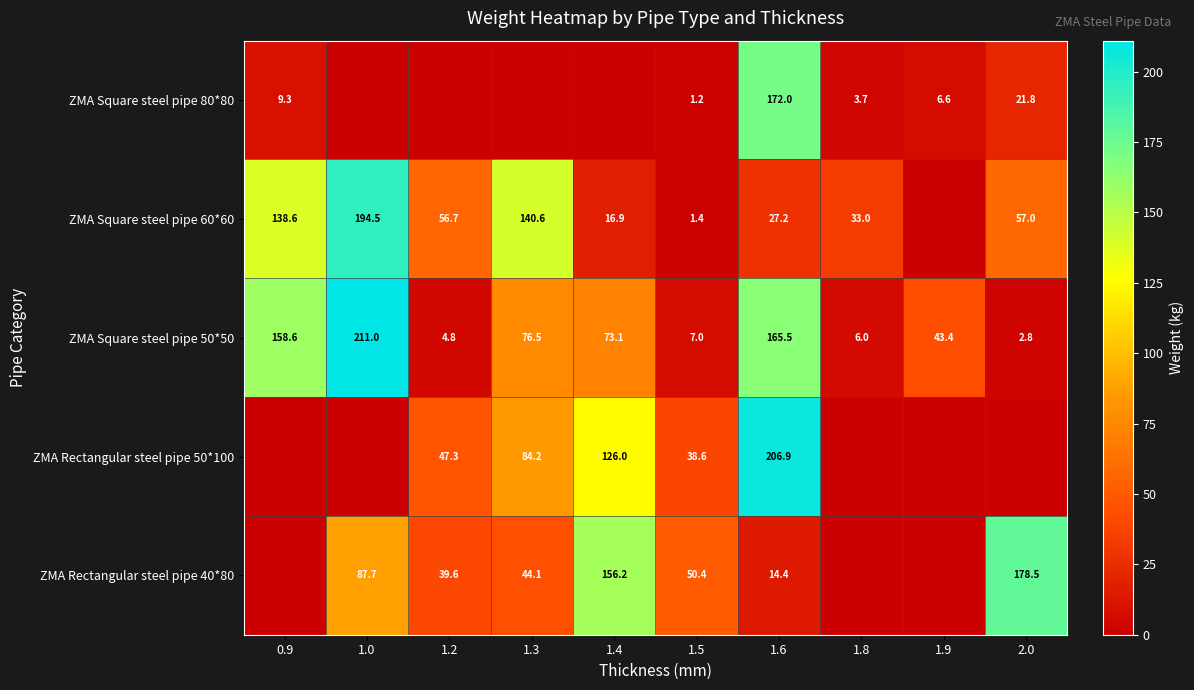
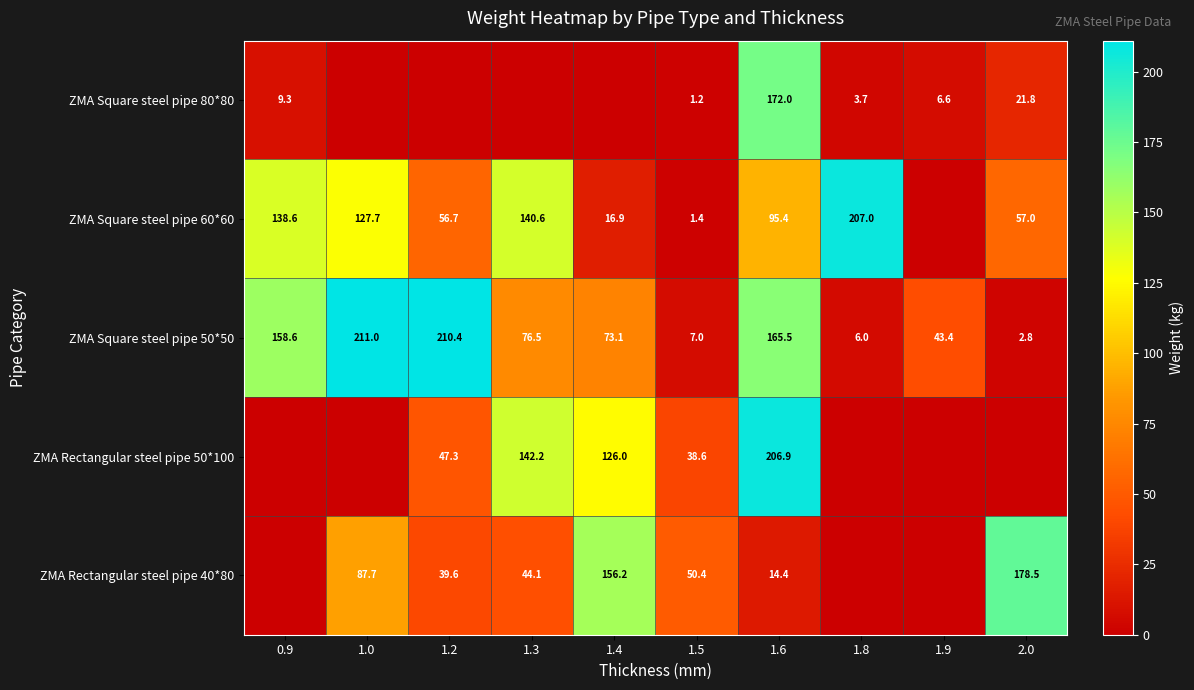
ZMA Square steel pipe 60*60, 1.0: 194.5 -> 127.7
ZMA Square steel pipe 60*60, 1.6: 27.2 -> 95.4
ZMA Square steel pipe 60*60, 1.8: 33.0 -> 207.0
ZMA Square steel pipe 50*50, 1.2: 4.8 -> 210.4
ZMA Rectangular steel pipe 50*100, 1.3: 84.2 -> 142.2
